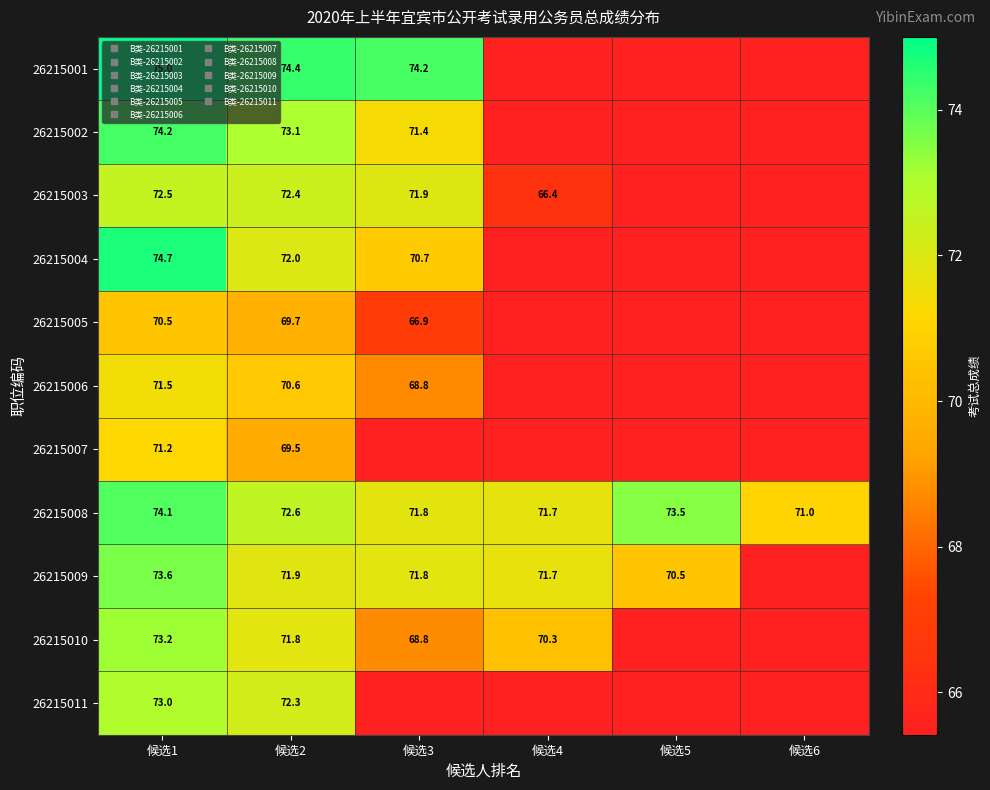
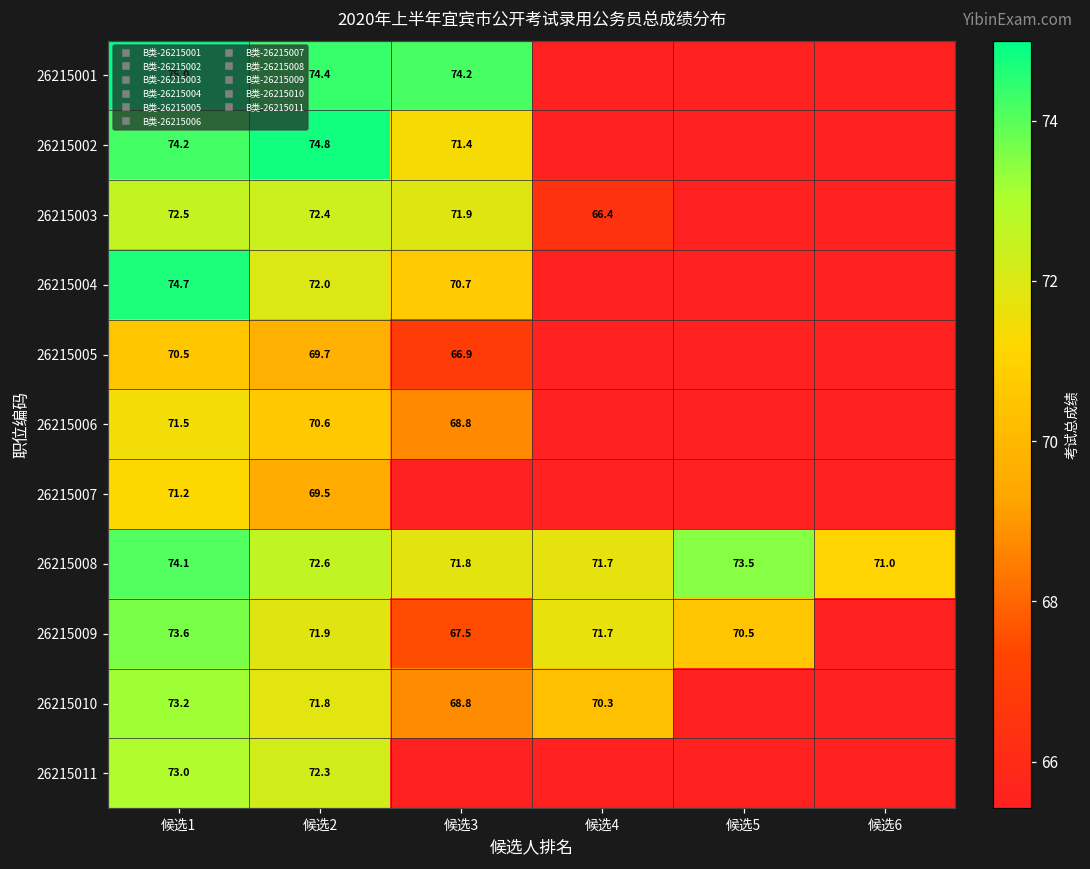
26215002, 候选2: 73.1 -> 74.8
26215009, 候选3: 71.8 -> 67.5
